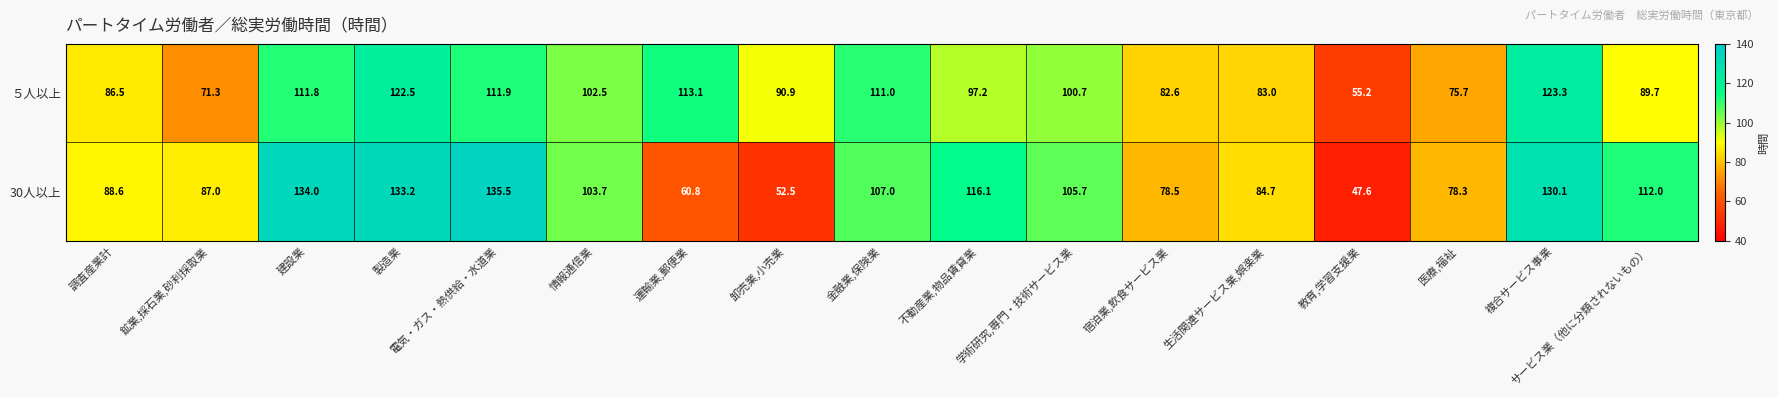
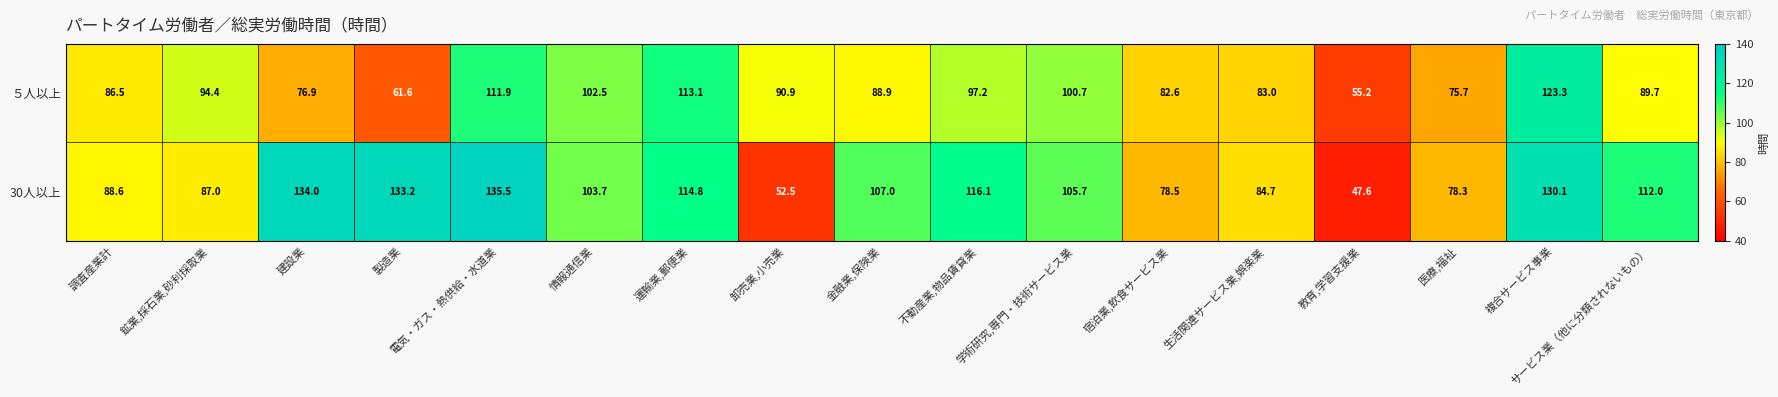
５人以上, 鉱業,採石業,砂利採取業: 71.3 -> 94.4
５人以上, 建設業: 111.8 -> 76.9
５人以上, 製造業: 122.5 -> 61.6
５人以上, 金融業,保険業: 111.0 -> 88.9
30人以上, 運輸業,郵便業: 60.8 -> 114.8
